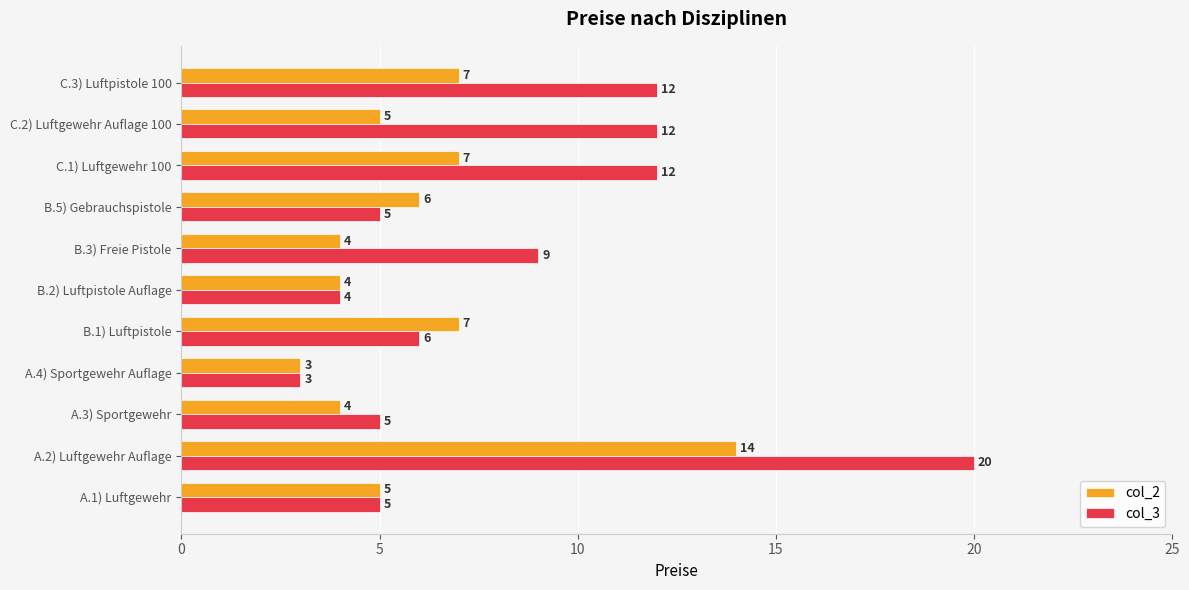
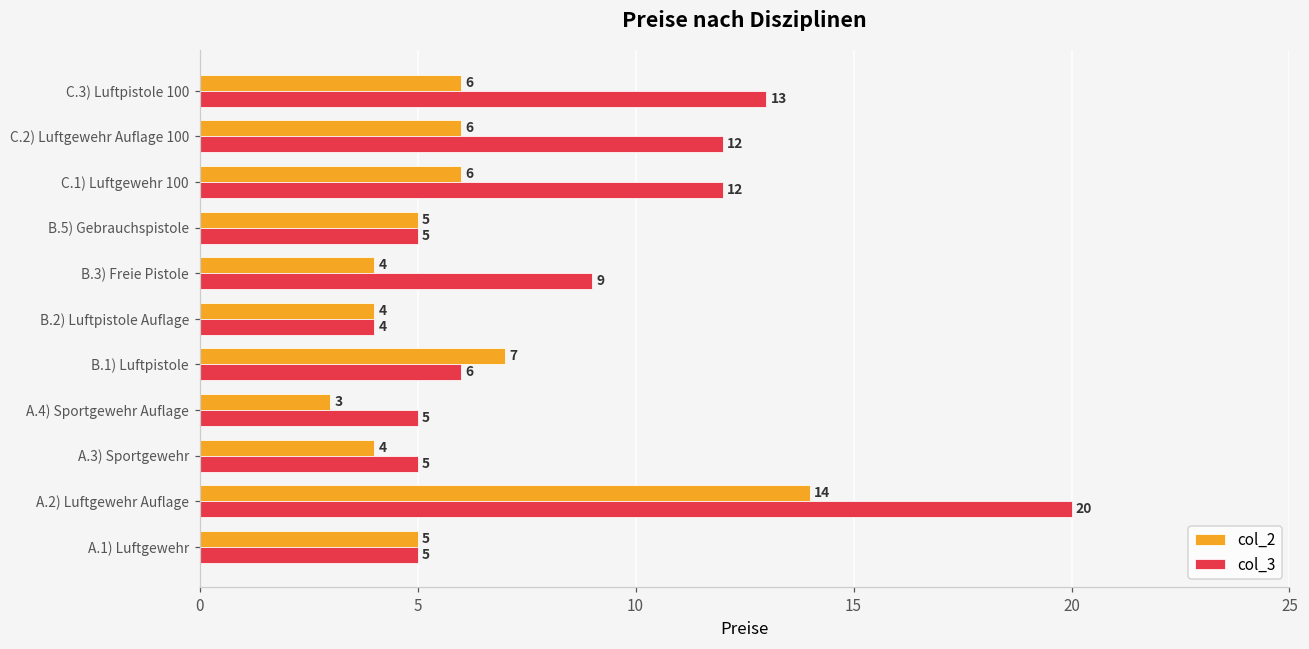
col_2, C.3) Luftpistole 100: 7 -> 6
col_3, C.3) Luftpistole 100: 12 -> 13
col_2, C.2) Luftgewehr Auflage 100: 5 -> 6
col_2, C.1) Luftgewehr 100: 7 -> 6
col_2, B.5) Gebrauchspistole: 6 -> 5
col_3, A.4) Sportgewehr Auflage: 3 -> 5
